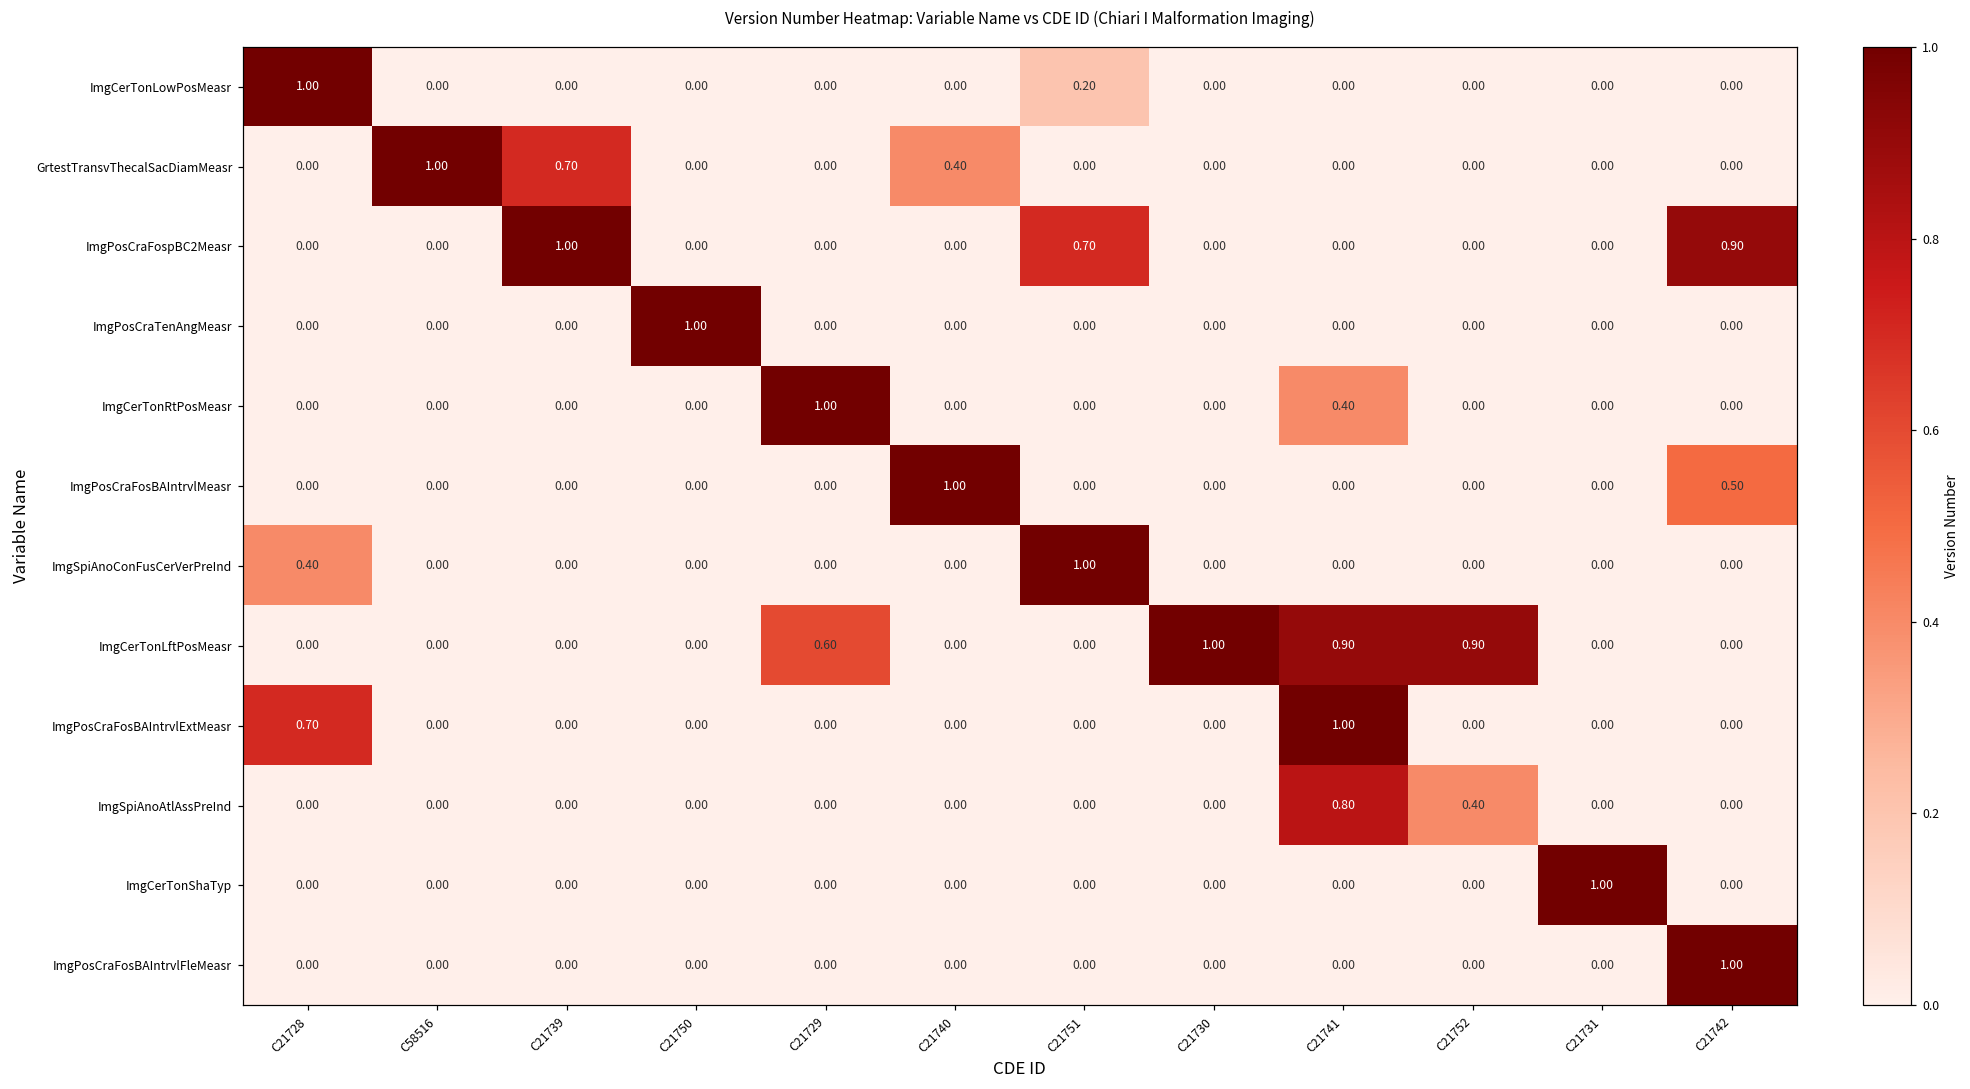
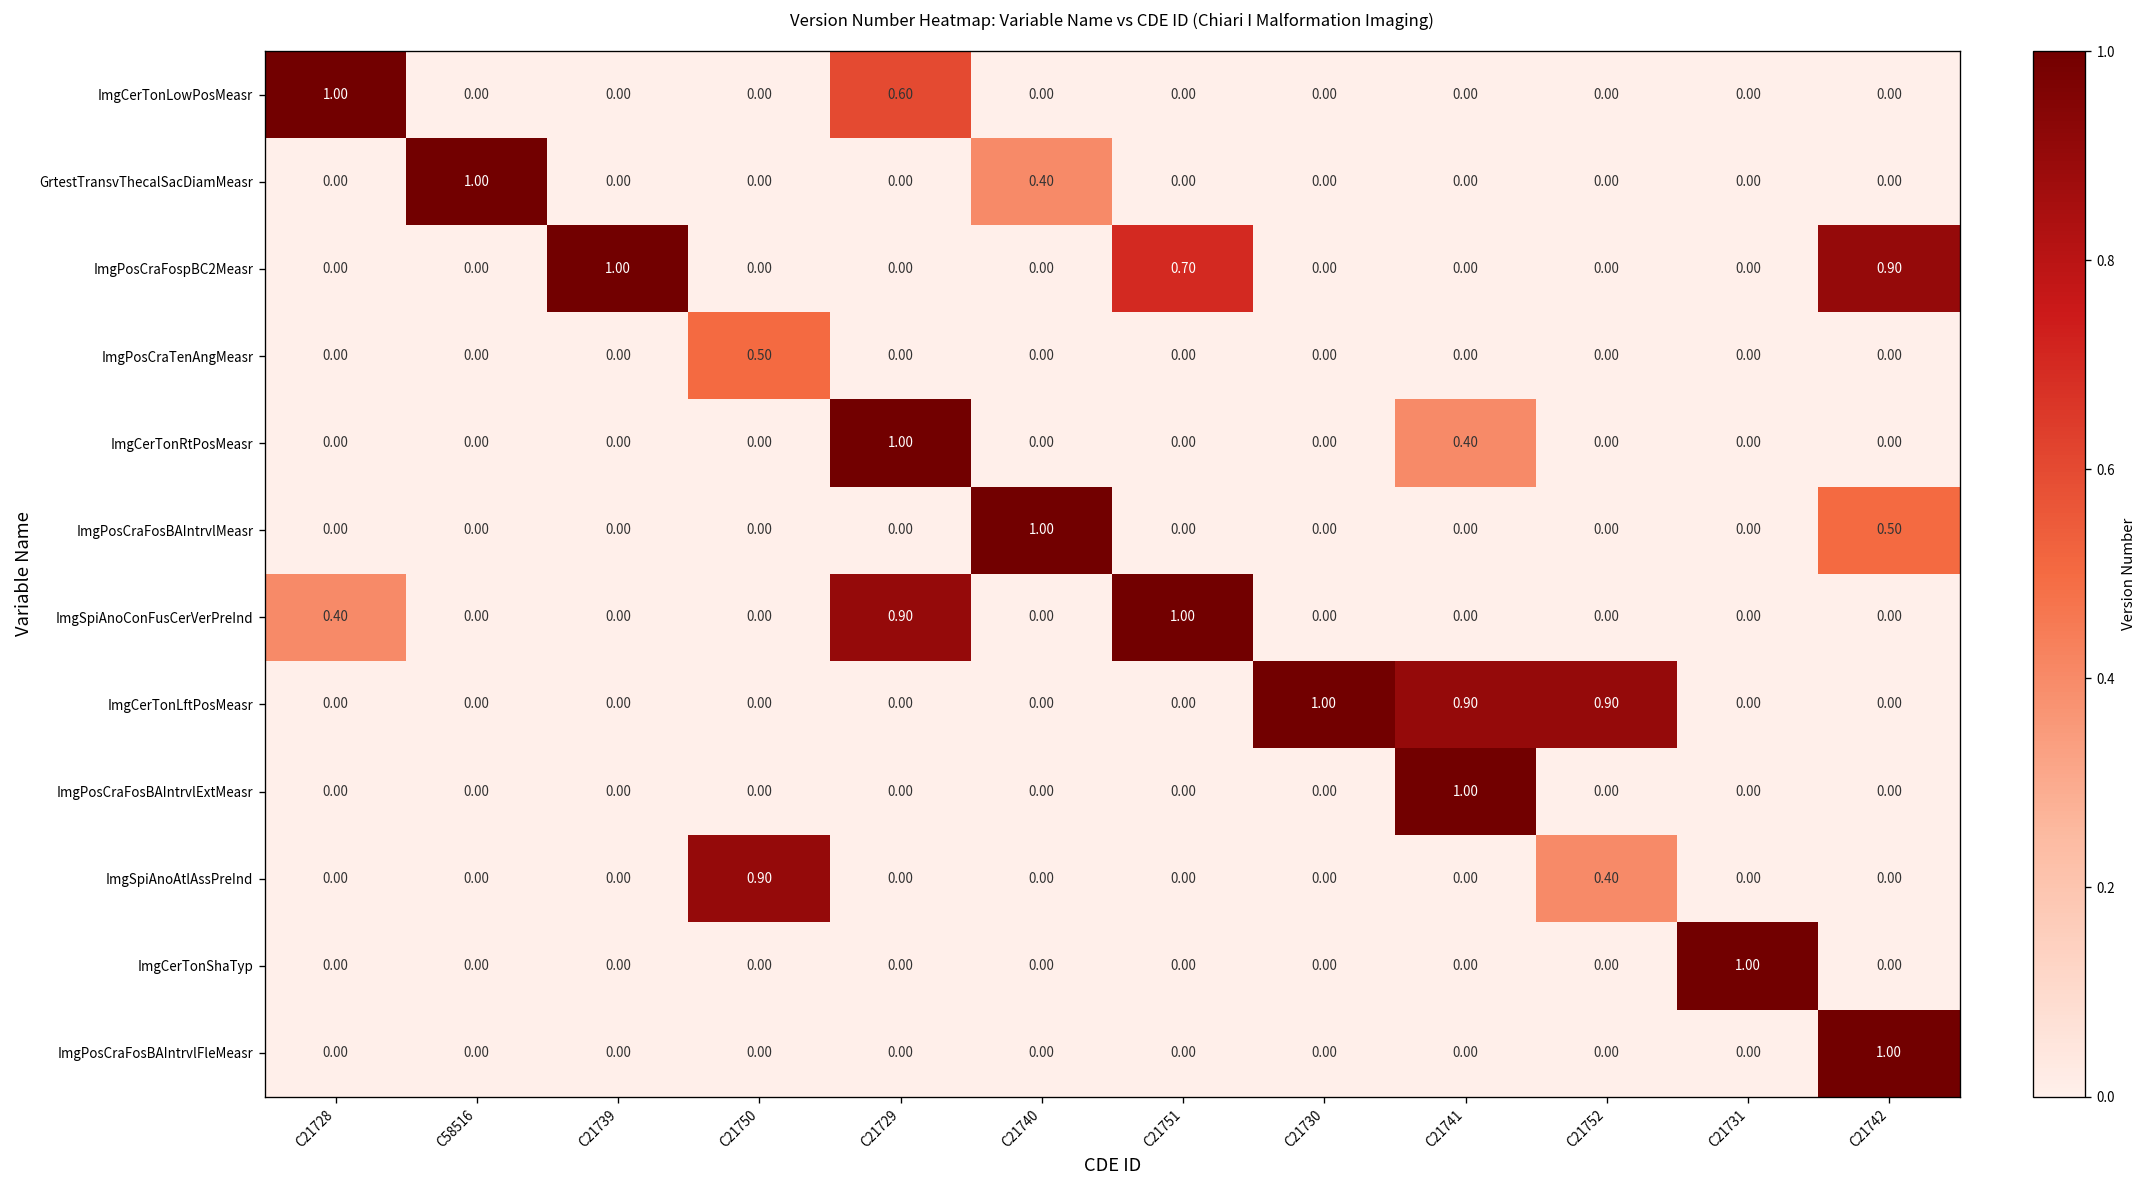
ImgCerTonLowPosMeasr, C21729: 0.00 -> 0.60
ImgCerTonLowPosMeasr, C21751: 0.20 -> 0.00
GrtestTransvThecalSacDiamMeasr, C21739: 0.70 -> 0.00
ImgPosCraTenAngMeasr, C21750: 1.00 -> 0.50
ImgSpiAnoConFusCerVerPreInd, C21729: 0.00 -> 0.90
ImgCerTonLftPosMeasr, C21729: 0.60 -> 0.00
ImgPosCraFosBAIntrvlExtMeasr, C21728: 0.70 -> 0.00
ImgSpiAnoAtlAssPreInd, C21750: 0.00 -> 0.90
ImgSpiAnoAtlAssPreInd, C21741: 0.80 -> 0.00
